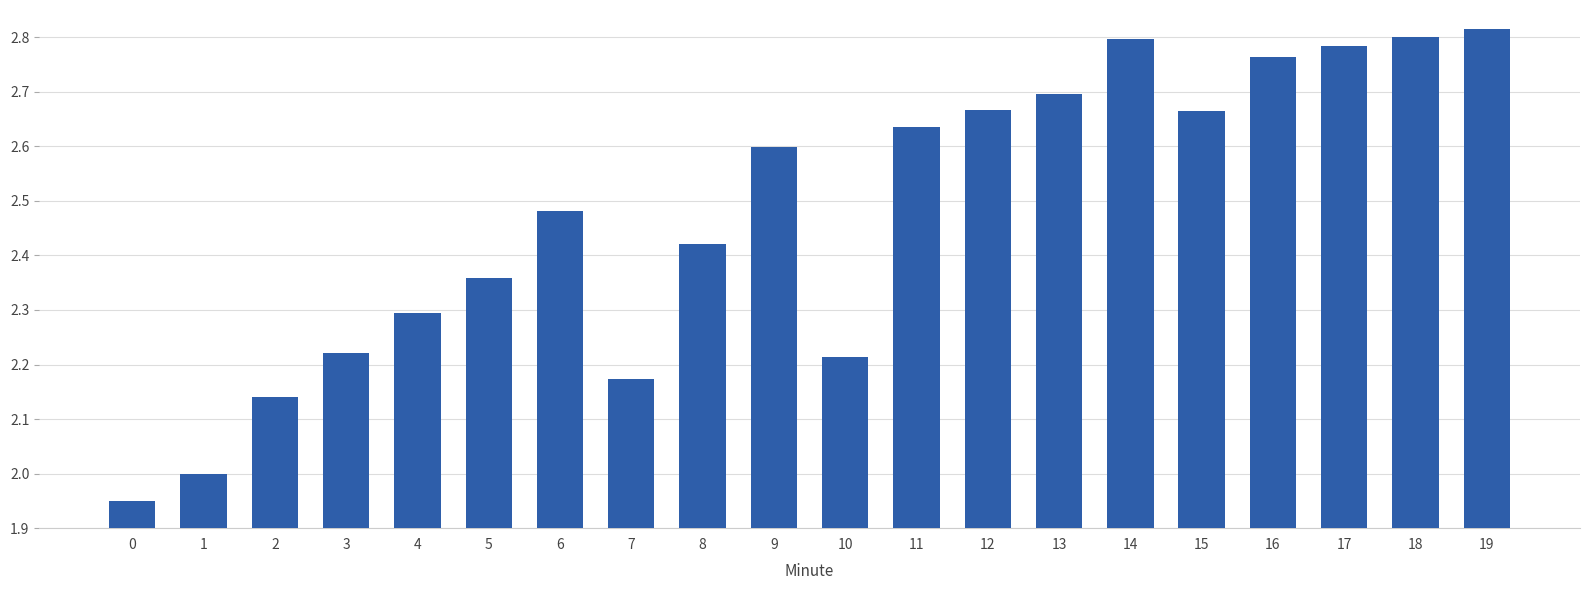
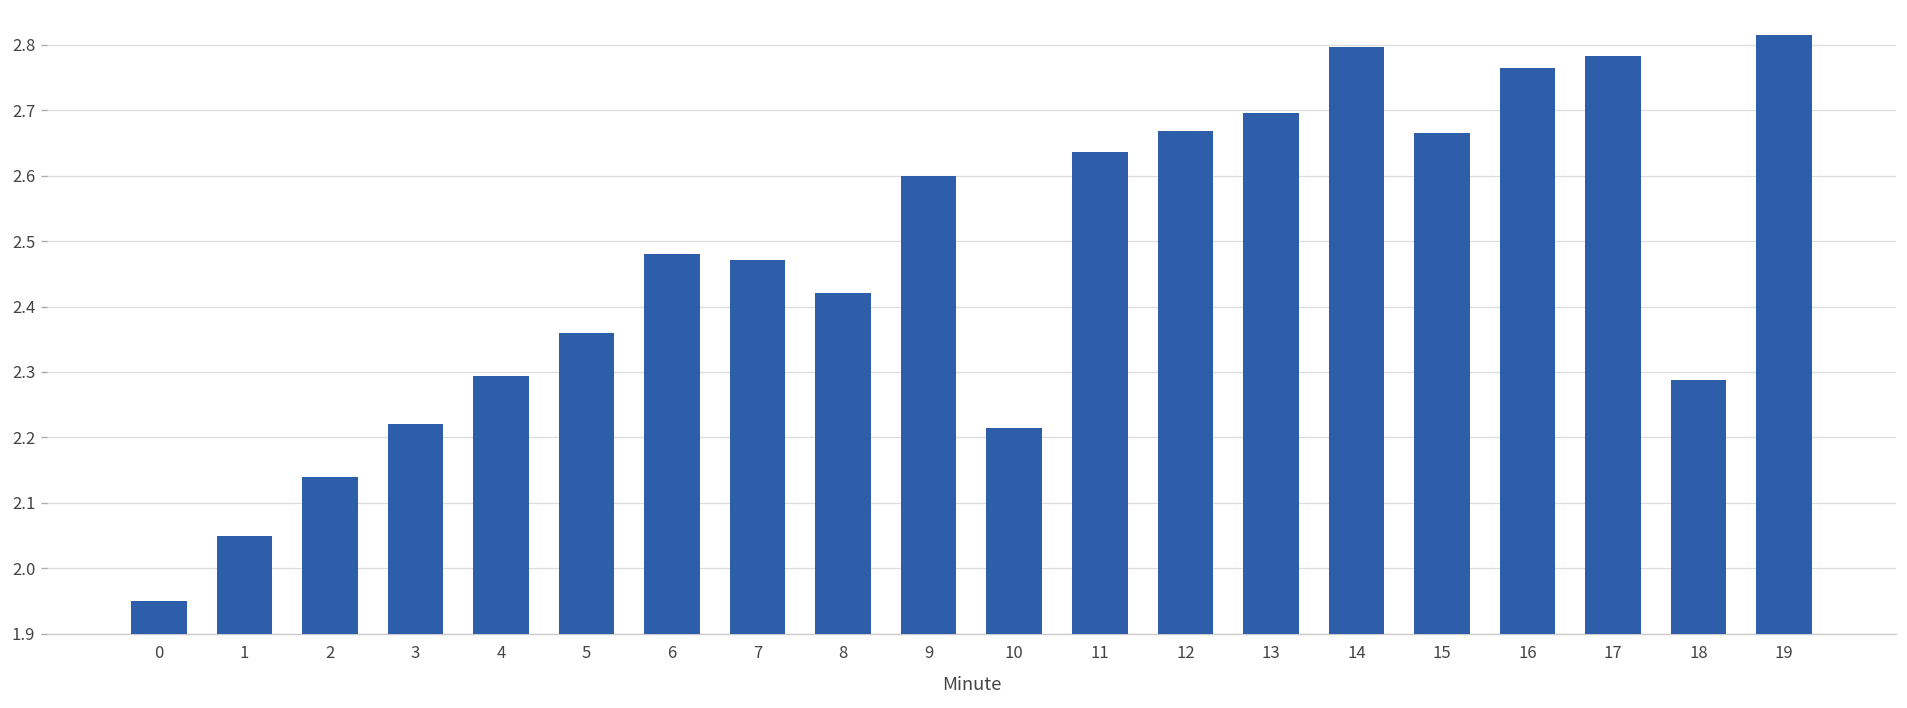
1: 2.00 -> 2.05
7: 2.17 -> 2.47
18: 2.80 -> 2.29
